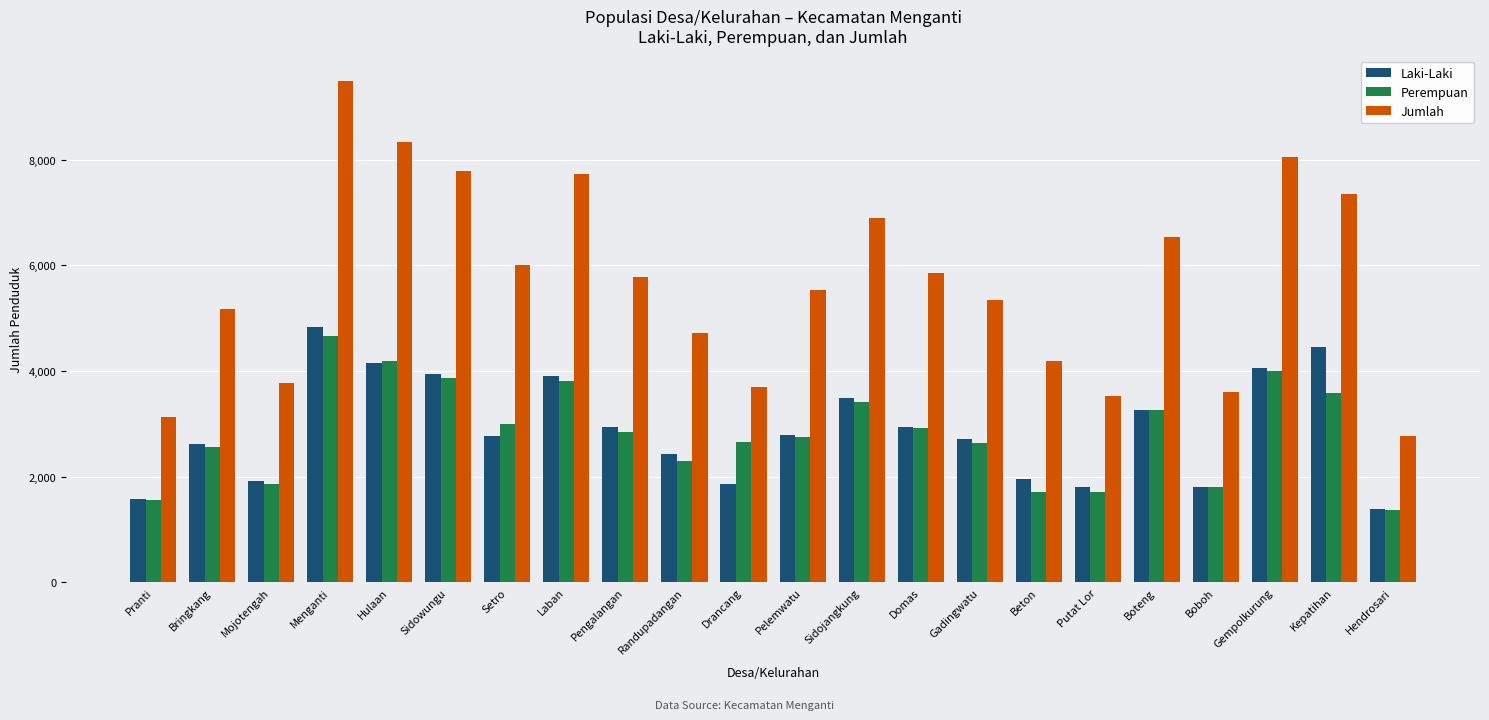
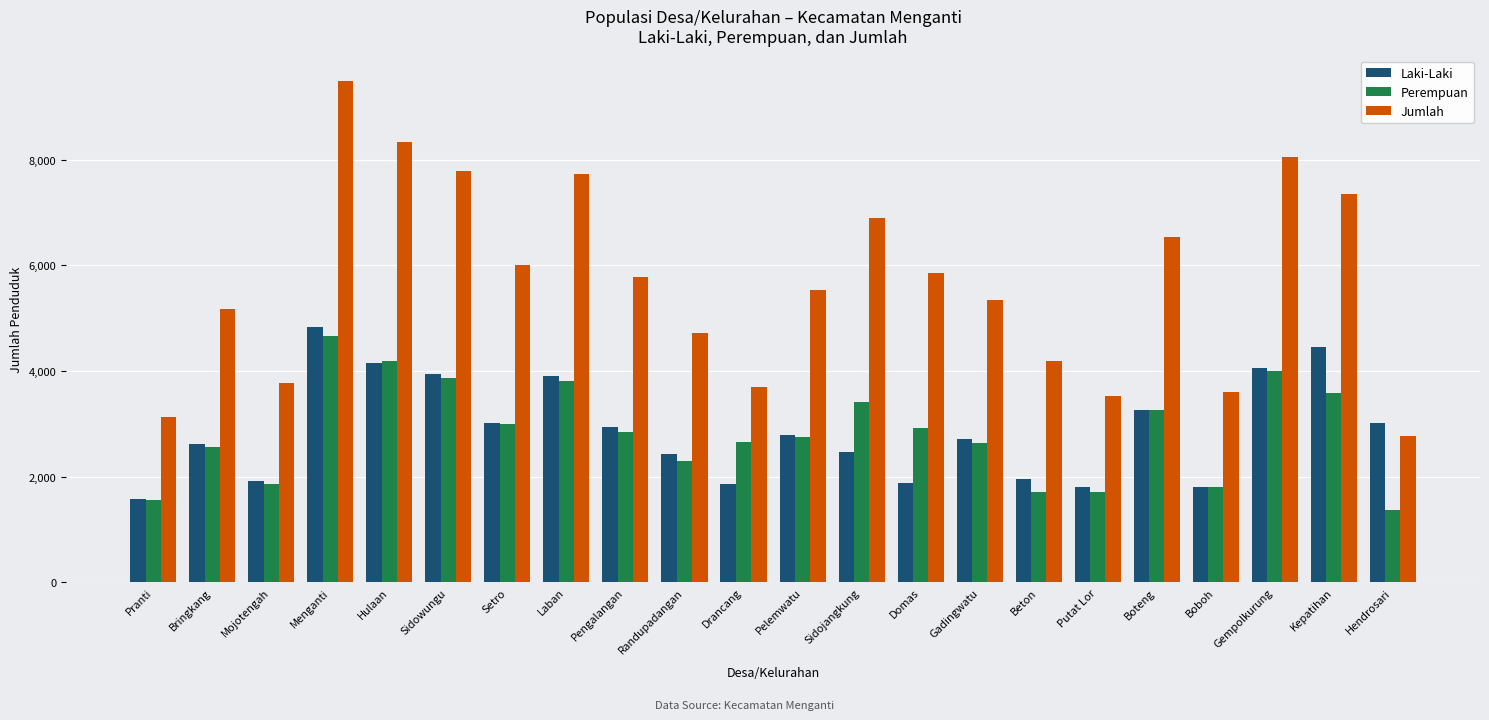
Laki-Laki, Setro: 2,800 -> 3,000
Laki-Laki, Sidojangkung: 3,500 -> 2,500
Laki-Laki, Domas: 2,900 -> 1,900
Laki-Laki, Hendrosari: 1,400 -> 3,000
